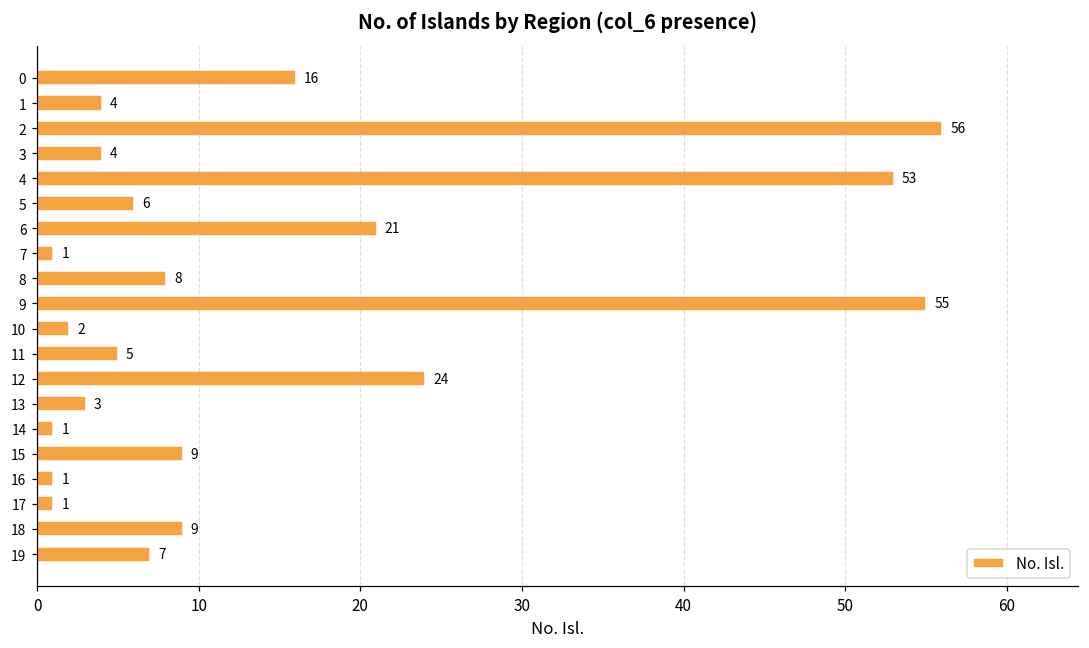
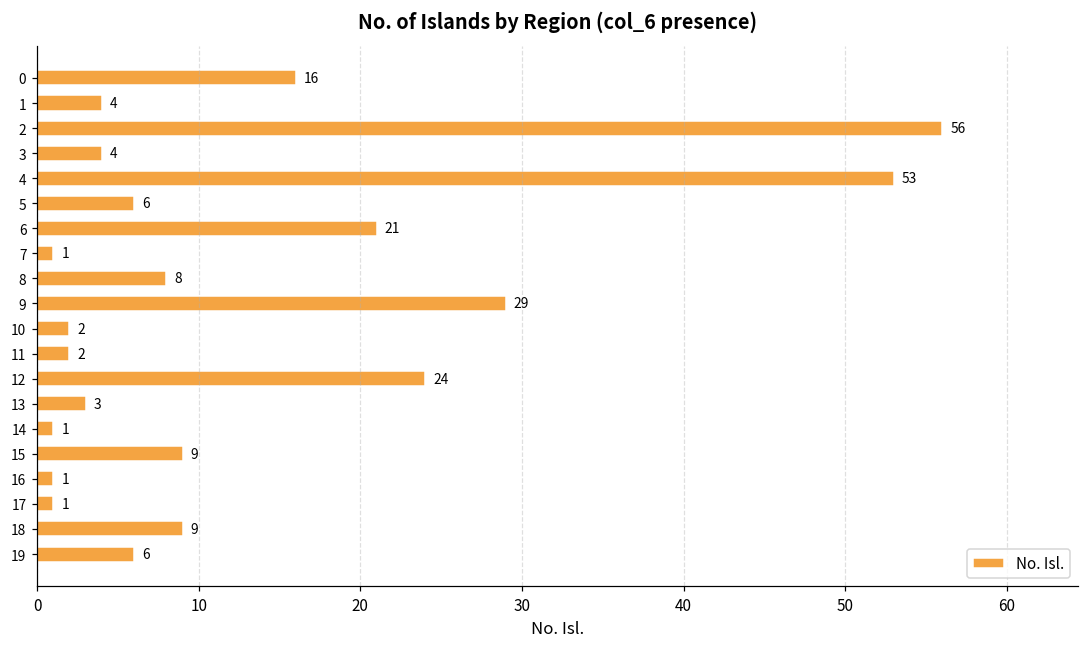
9: 55 -> 29
11: 5 -> 2
19: 7 -> 6
